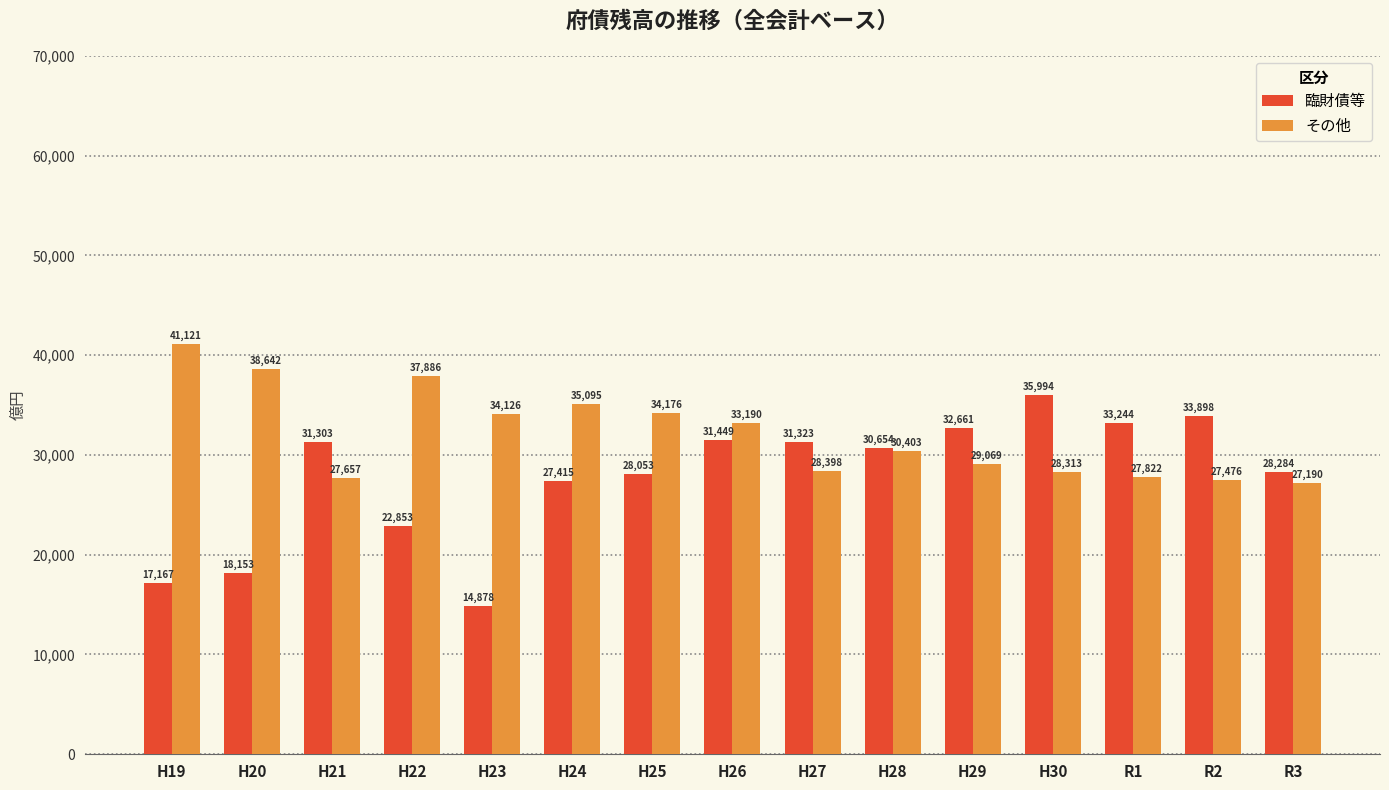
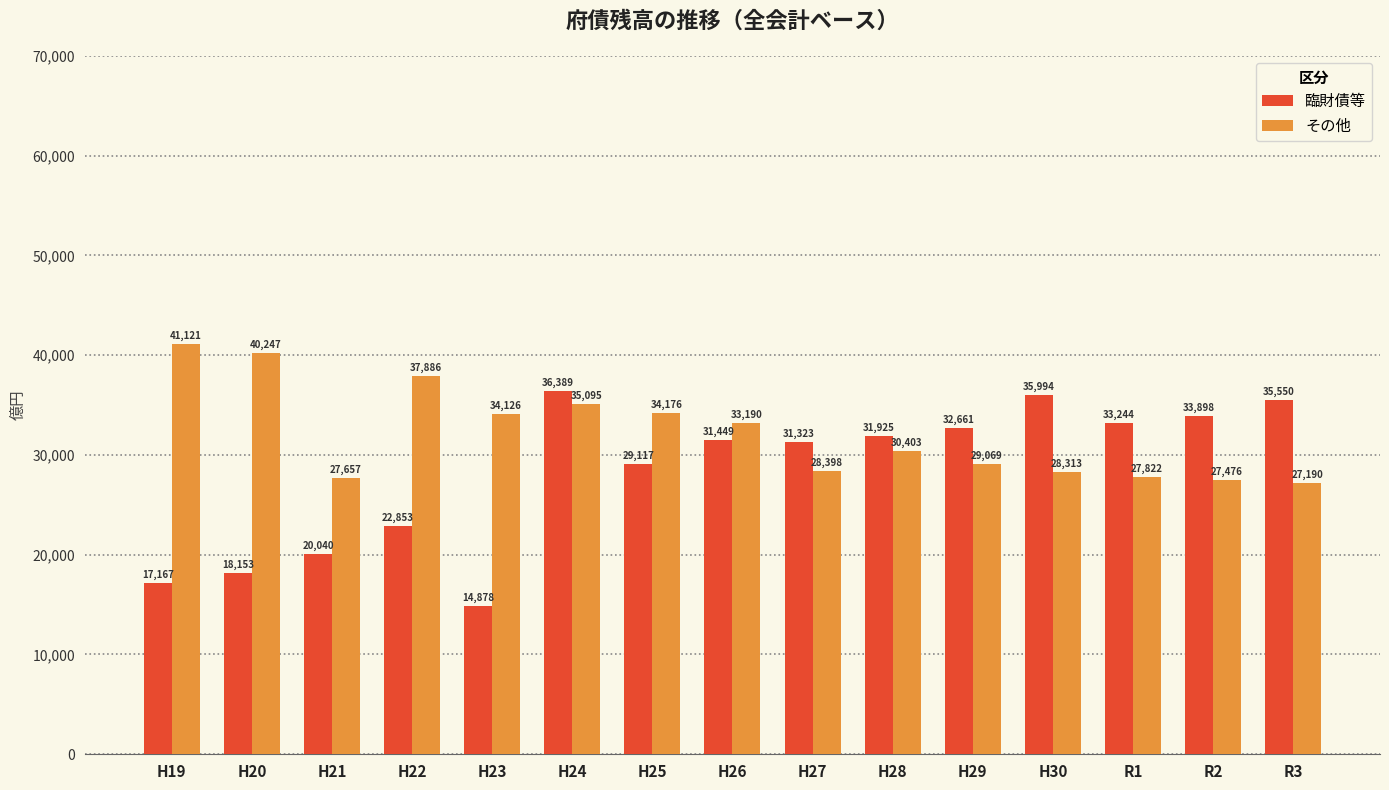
その他, H20: 38,642 -> 40,247
臨財債等, H21: 31,303 -> 20,040
臨財債等, H24: 27,415 -> 36,389
臨財債等, H25: 28,053 -> 29,117
臨財債等, H28: 30,654 -> 31,925
臨財債等, R3: 28,284 -> 35,550
